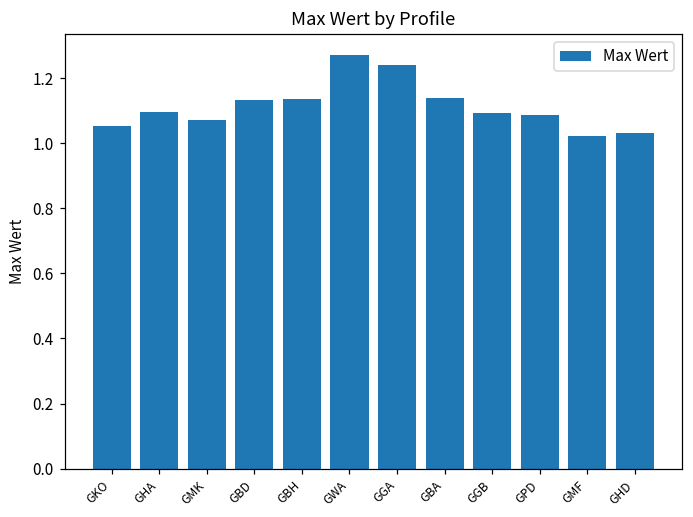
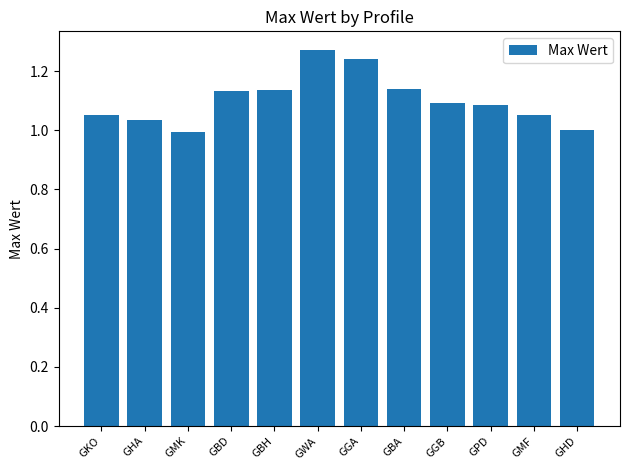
GHA: 1.10 -> 1.04
GMK: 1.07 -> 1.00
GMF: 1.02 -> 1.05
GHD: 1.03 -> 1.00
